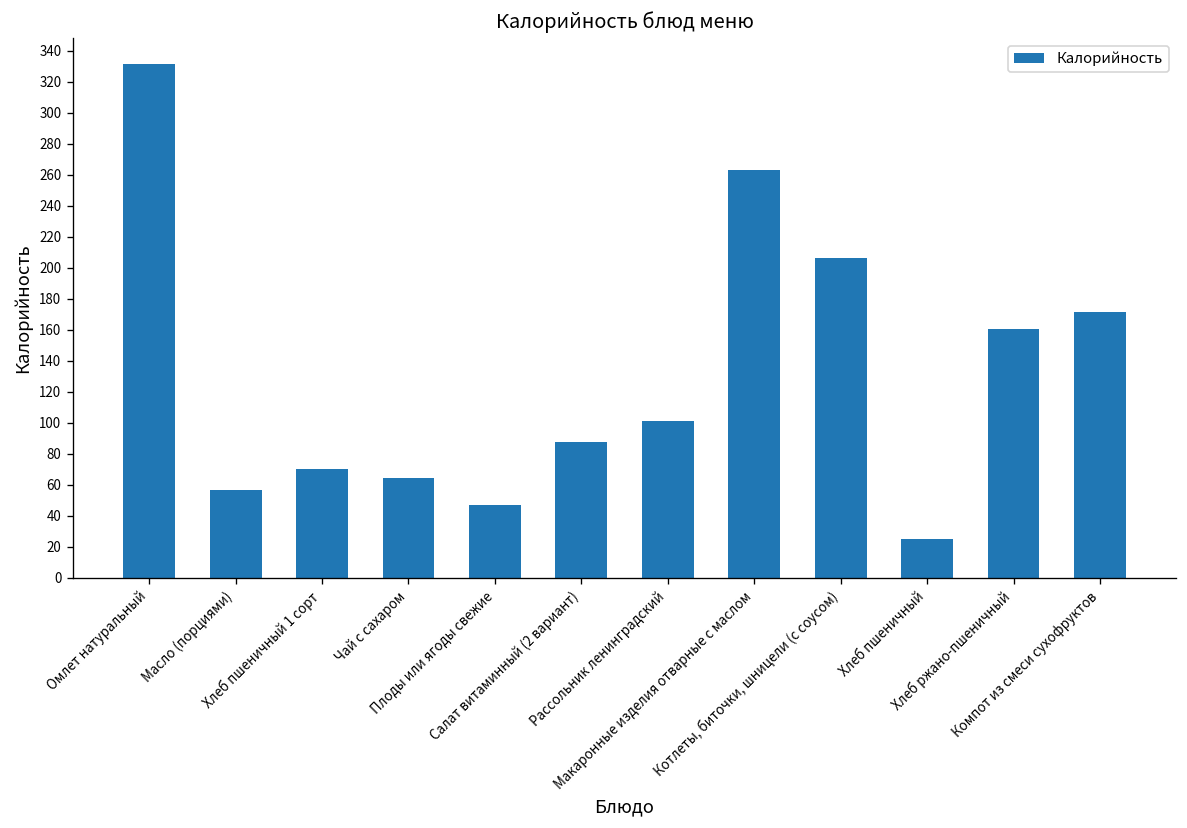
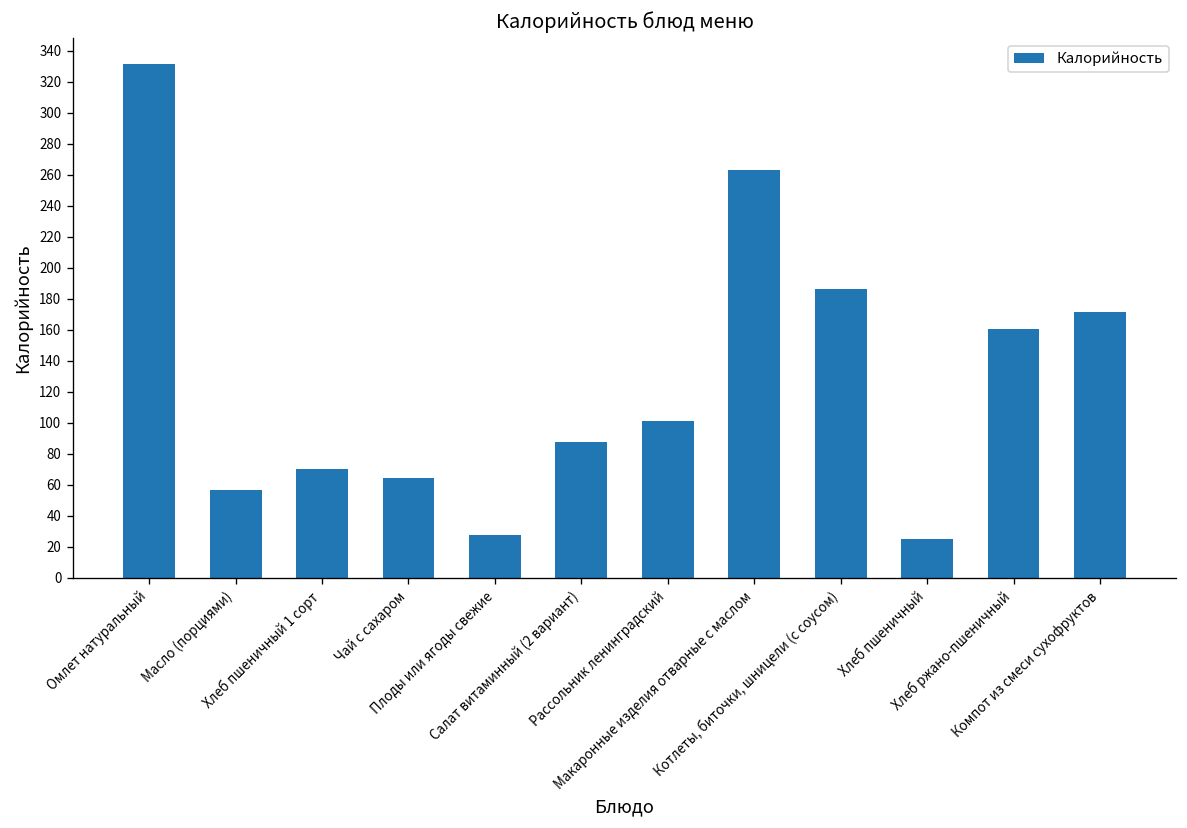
Плоды или ягоды свежие: 47 -> 28
Котлеты, биточки, шницели (с соусом): 206 -> 186
